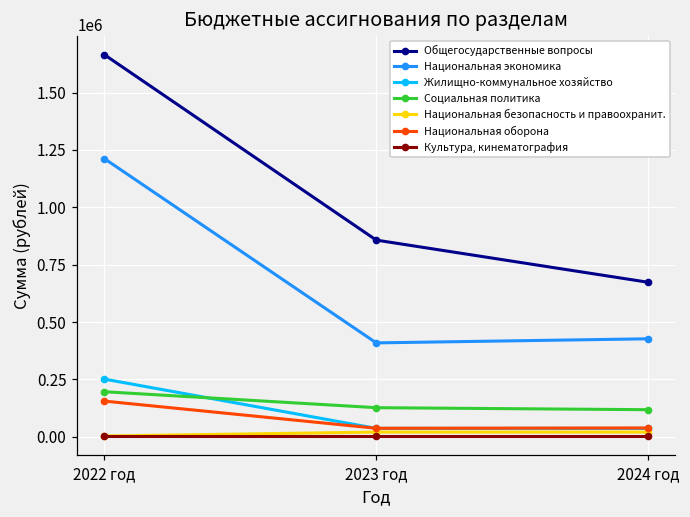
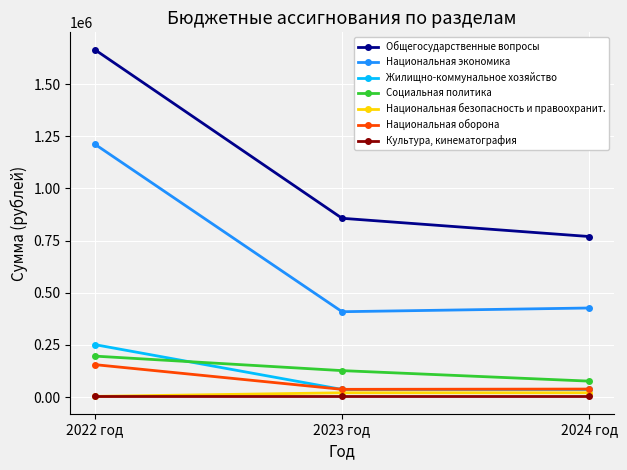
Общегосударственные вопросы, 2024 год: 670000 -> 770000
Социальная политика, 2024 год: 120000 -> 80000
